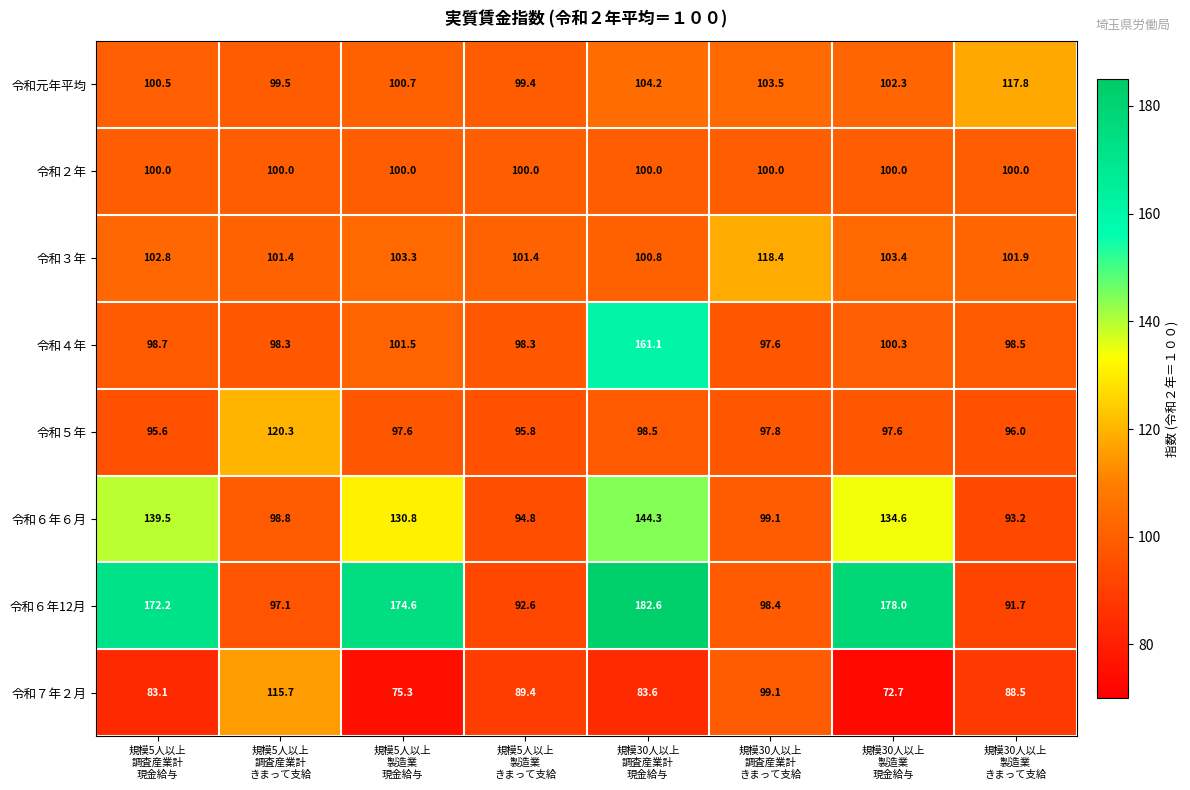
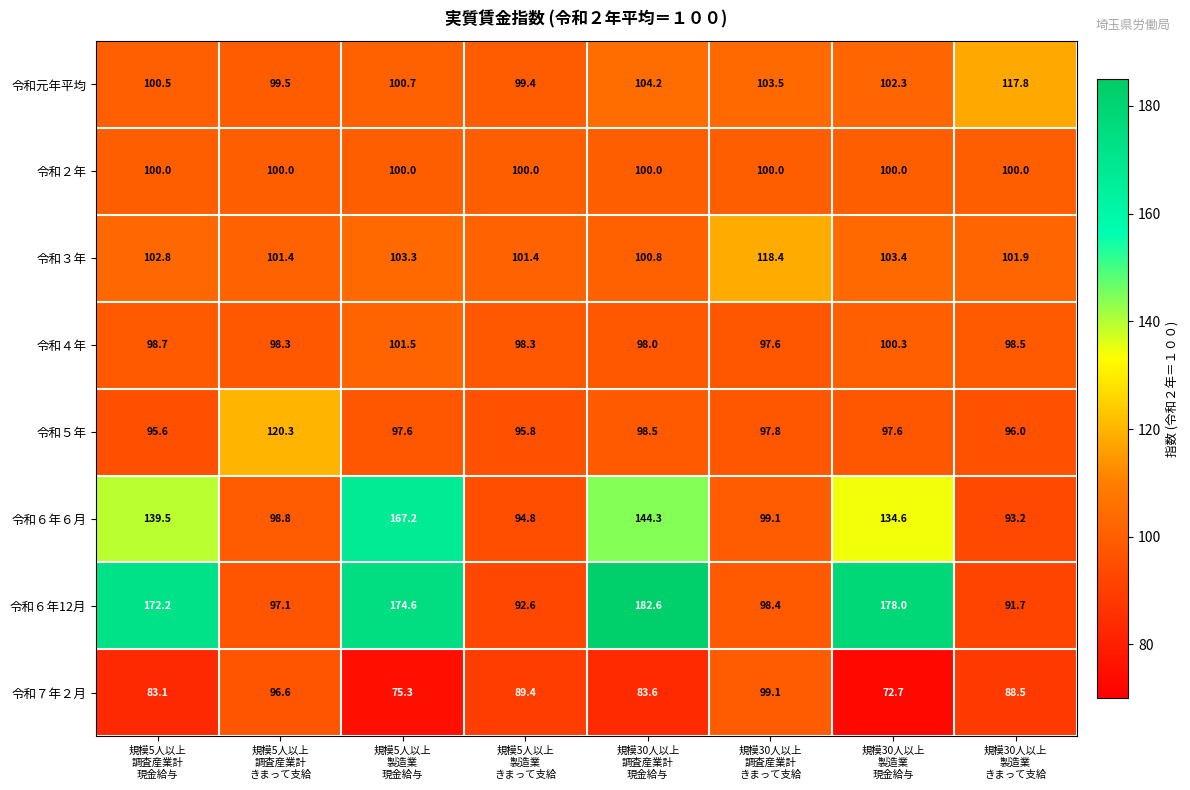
令和４年, 規模30人以上 調査産業計 現金給与: 161.1 -> 98.0
令和６年６月, 規模5人以上 製造業 現金給与: 130.8 -> 167.2
令和７年２月, 規模5人以上 調査産業計 きまって支給: 115.7 -> 96.6
